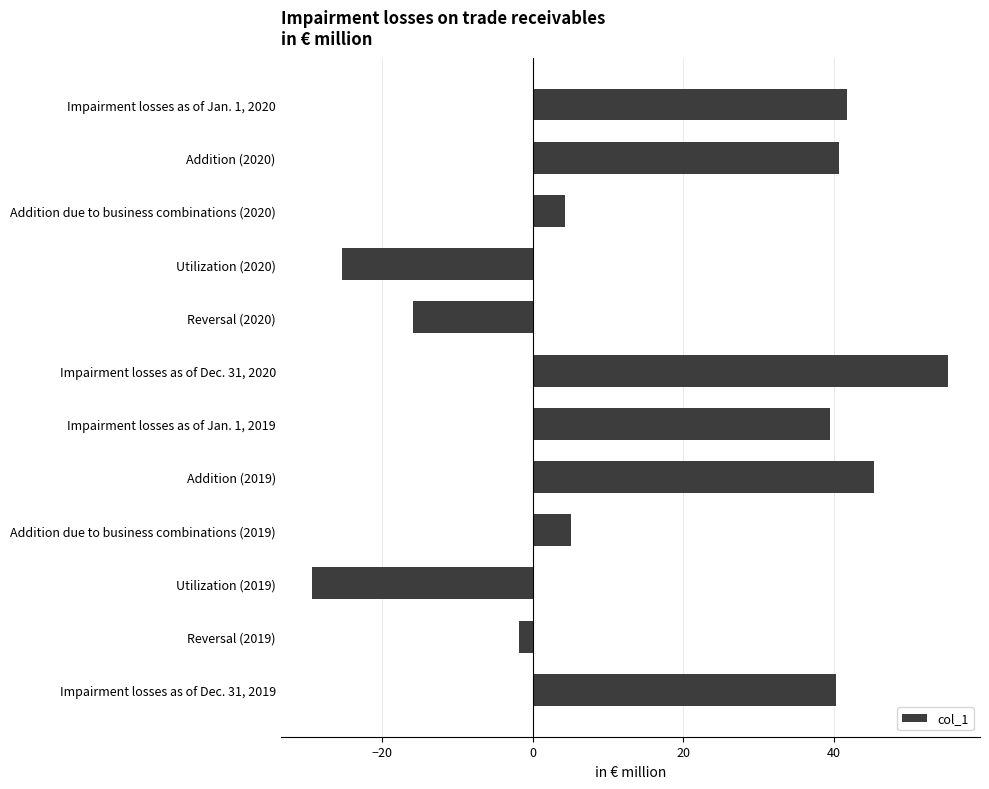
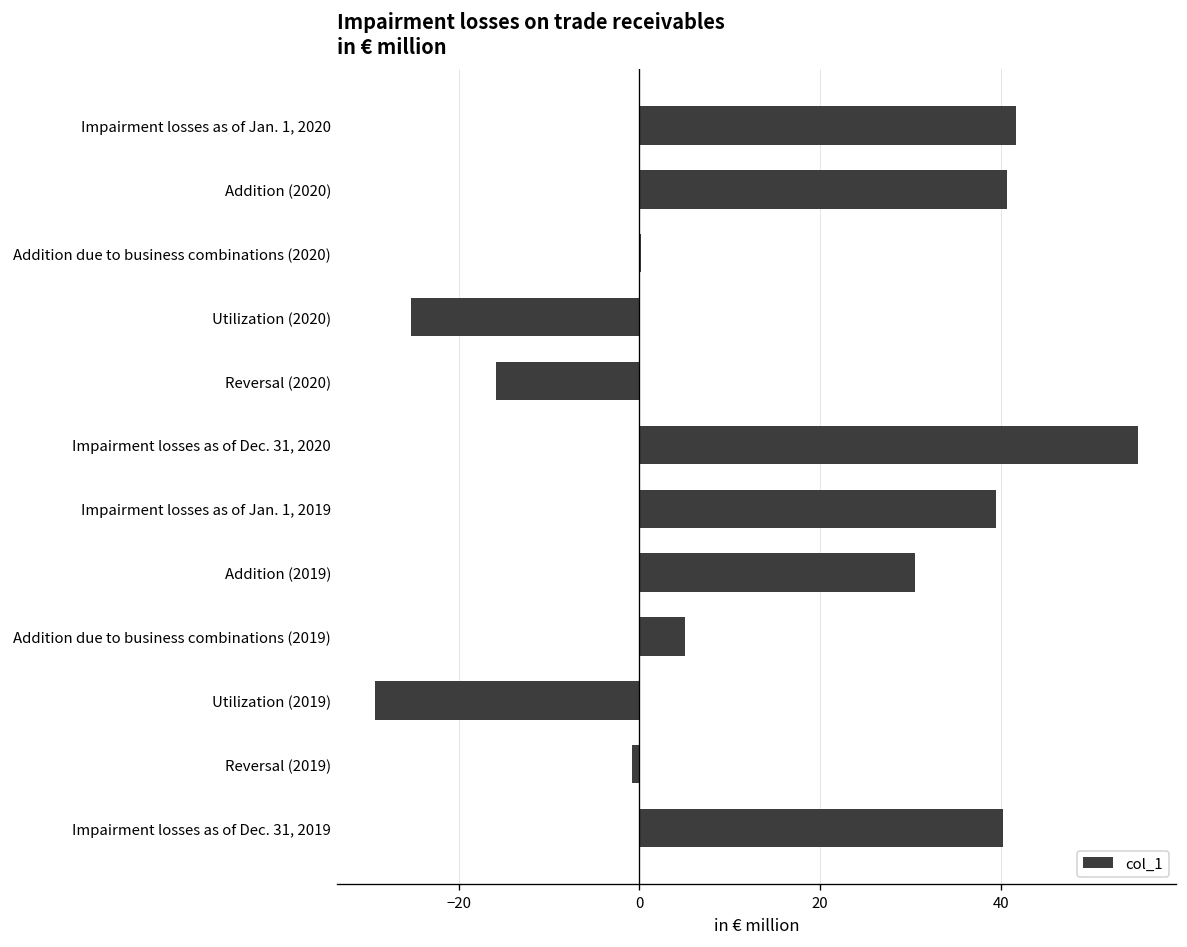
Addition due to business combinations (2020): 4 -> 0
Addition (2019): 45 -> 31
Reversal (2019): -2 -> -1
